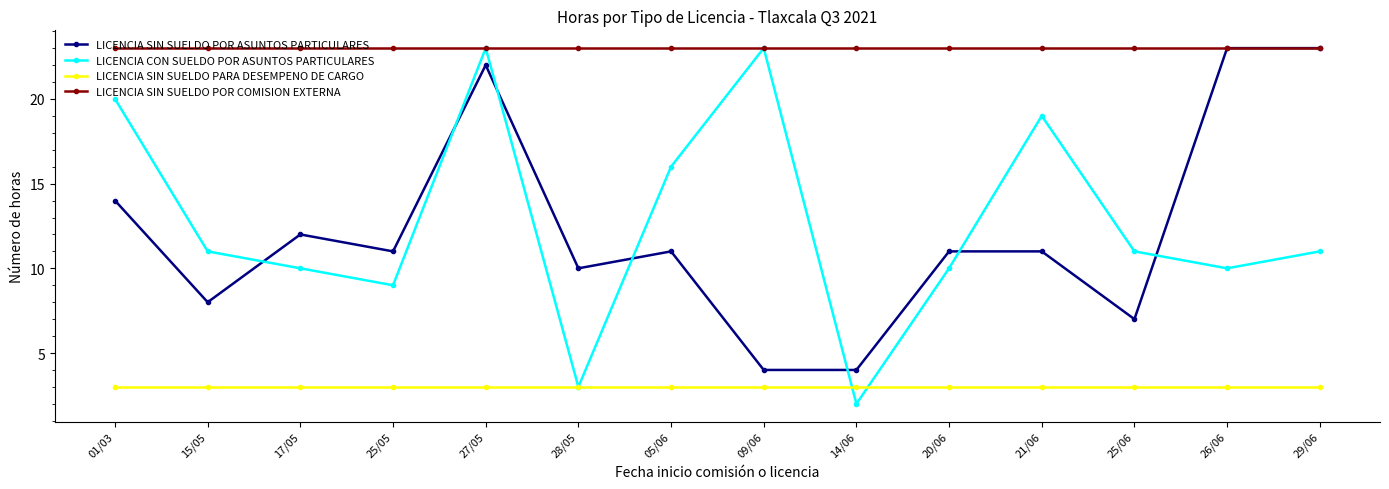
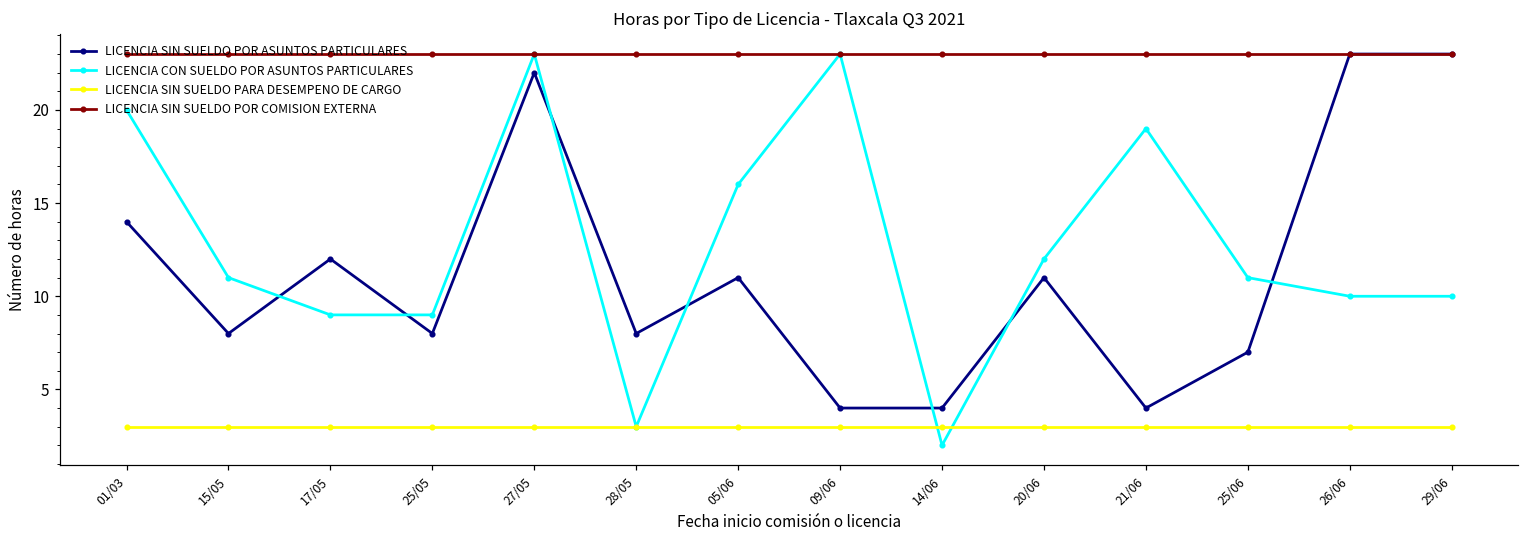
LICENCIA CON SUELDO POR ASUNTOS PARTICULARES, 17/05: 10 -> 9
LICENCIA SIN SUELDO POR ASUNTOS PARTICULARES, 25/05: 11 -> 8
LICENCIA SIN SUELDO POR ASUNTOS PARTICULARES, 28/05: 10 -> 8
LICENCIA CON SUELDO POR ASUNTOS PARTICULARES, 20/06: 10 -> 12
LICENCIA SIN SUELDO POR ASUNTOS PARTICULARES, 21/06: 11 -> 4
LICENCIA CON SUELDO POR ASUNTOS PARTICULARES, 29/06: 11 -> 10
